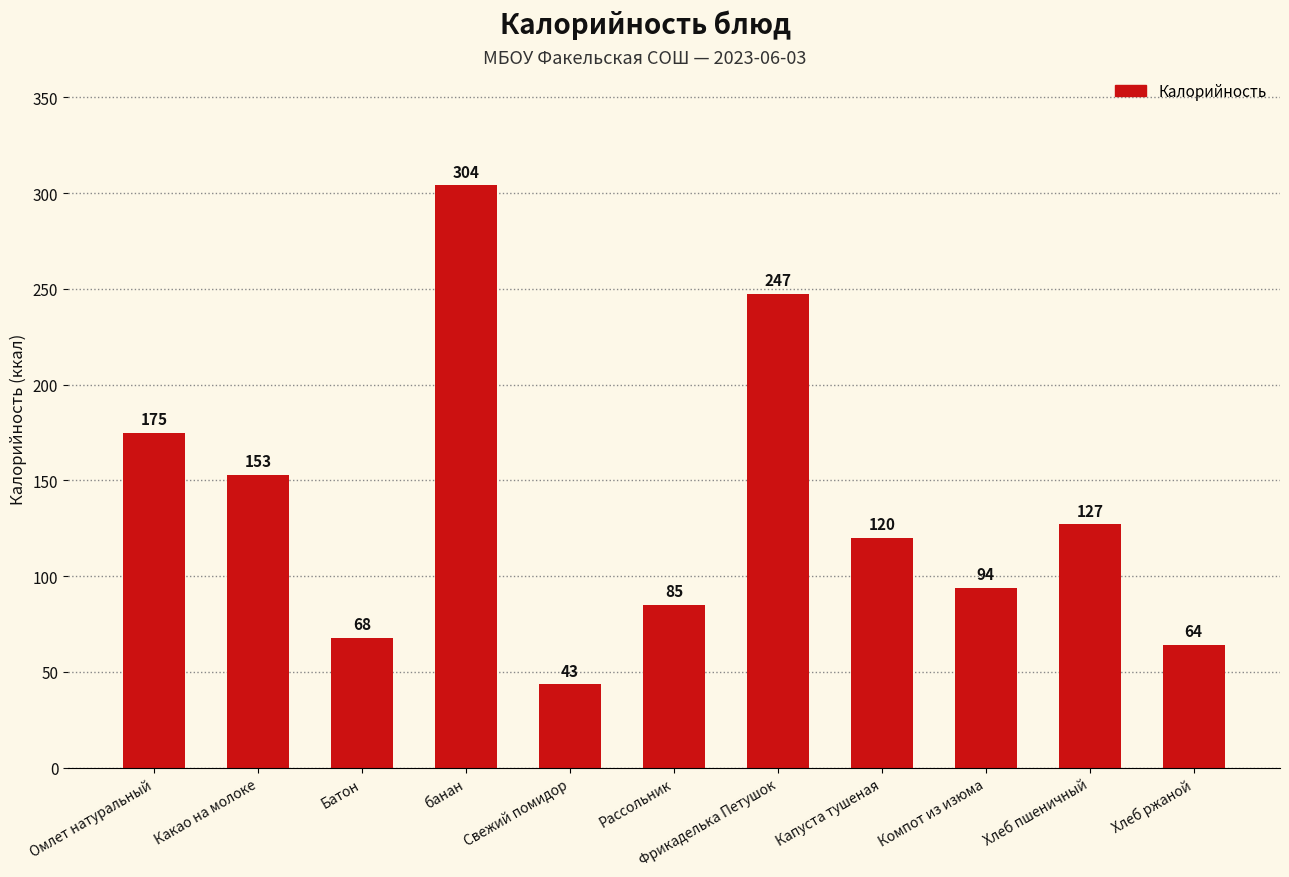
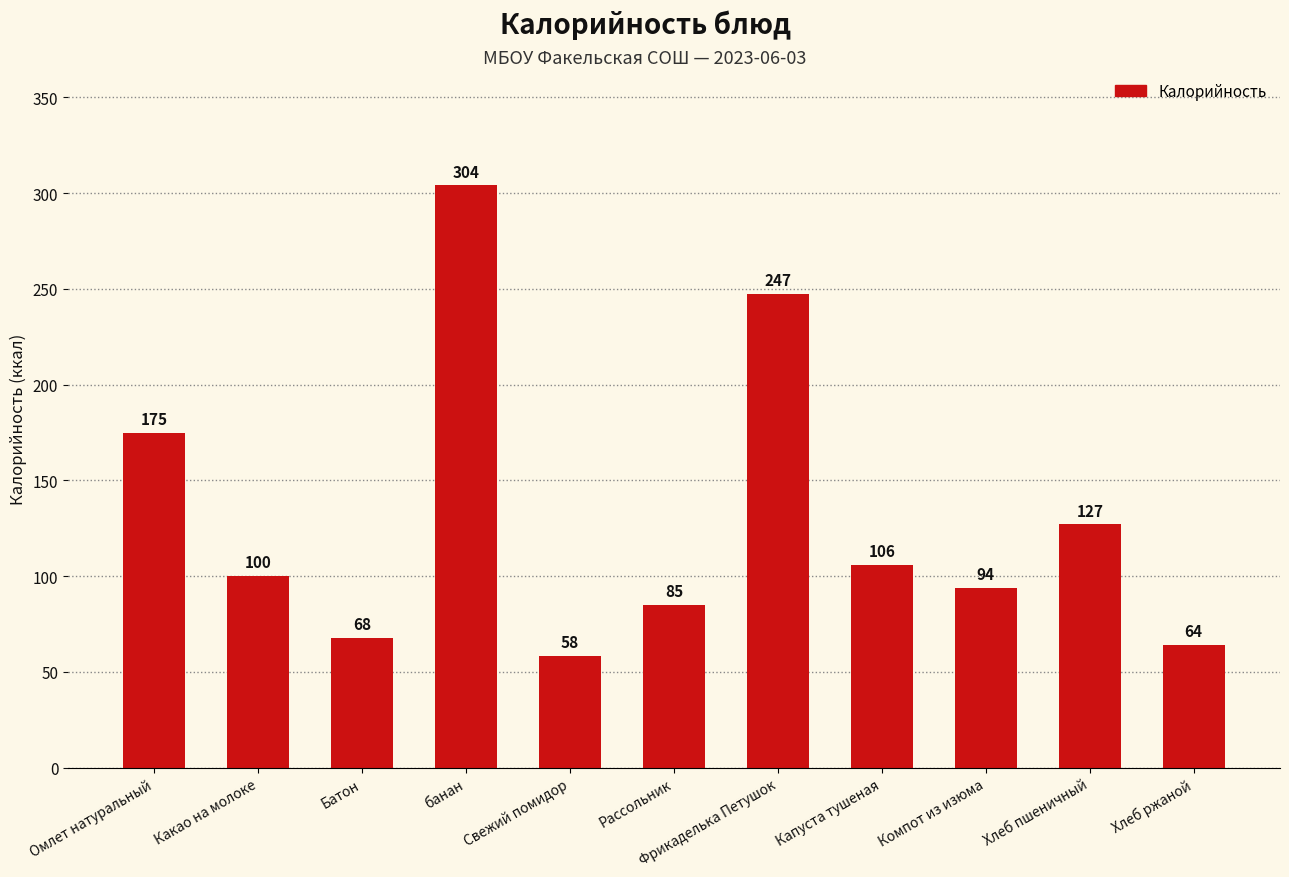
Какао на молоке: 153 -> 100
Свежий помидор: 43 -> 58
Капуста тушеная: 120 -> 106
